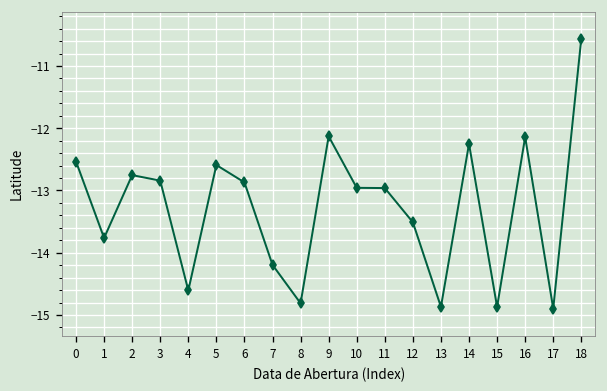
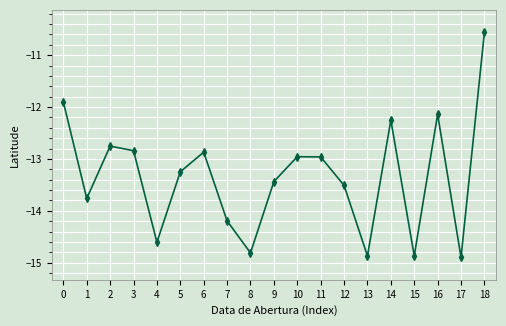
0: -12.5 -> -11.9
5: -12.6 -> -13.2
9: -12.1 -> -13.4
